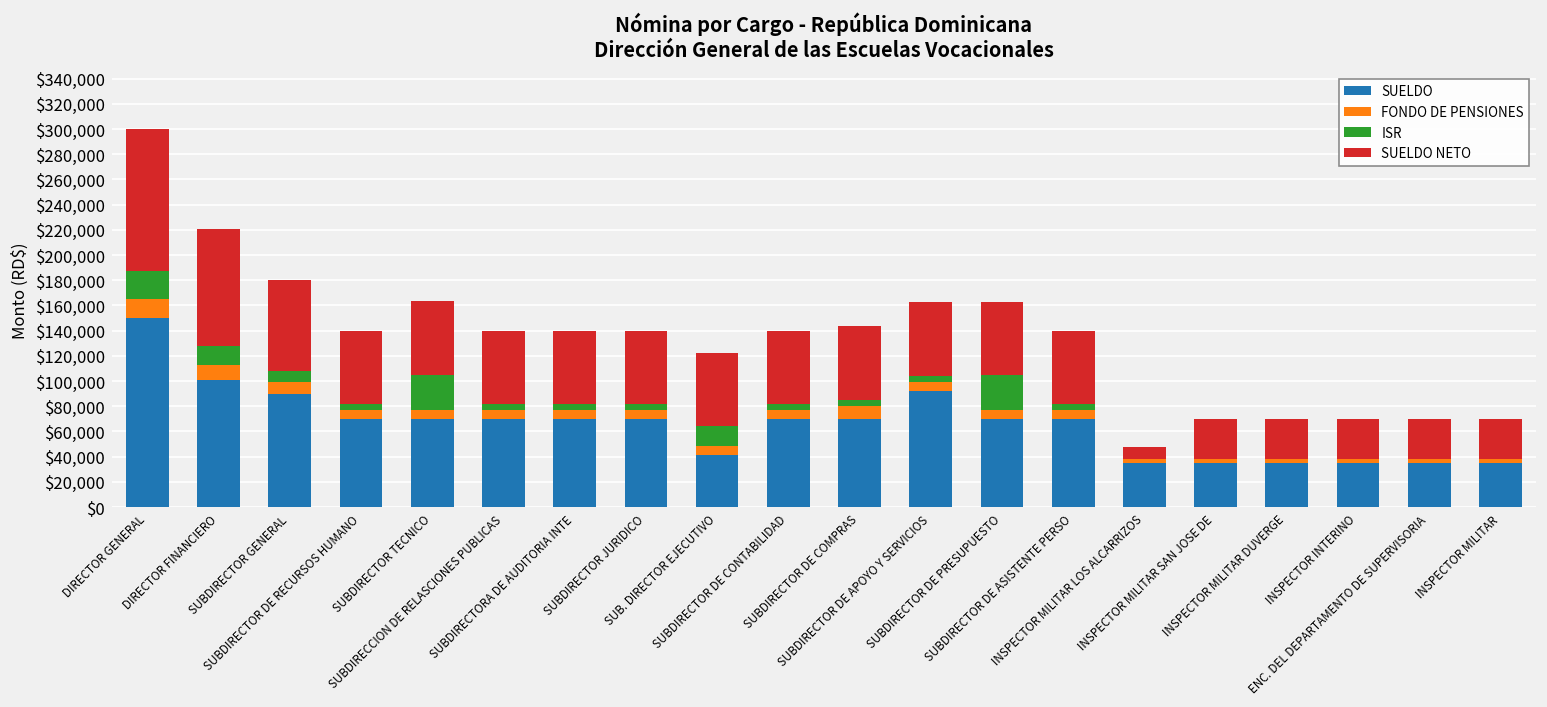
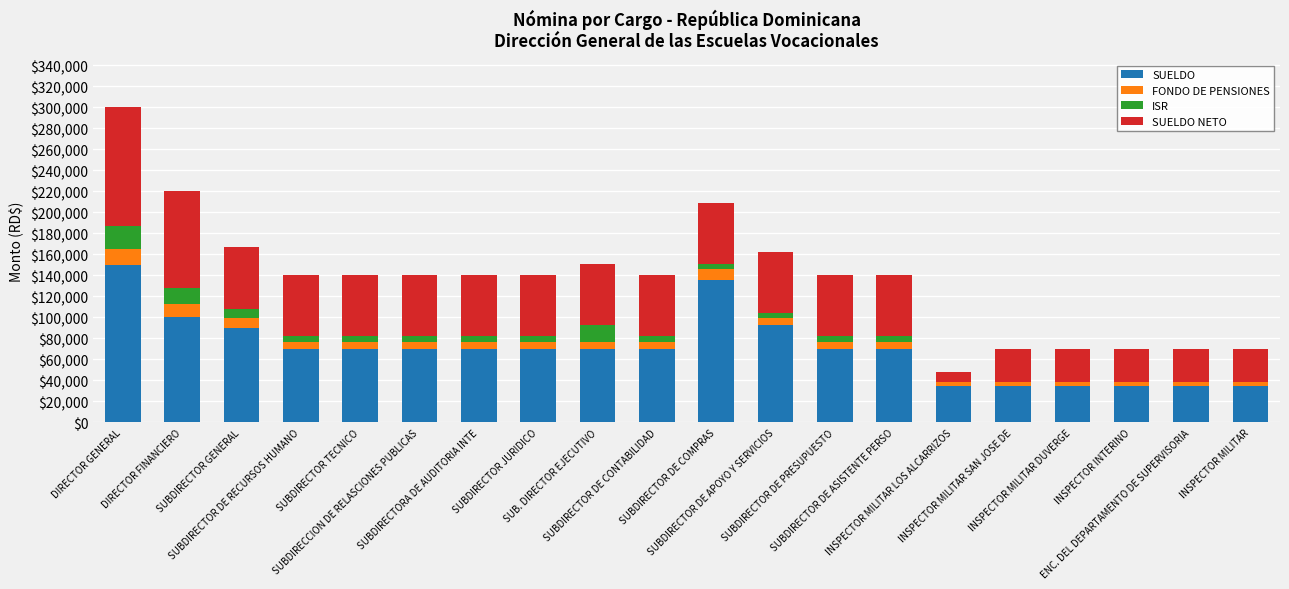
SUELDO NETO, SUBDIRECTOR GENERAL: $72,000 -> $59,000
ISR, SUBDIRECTOR TECNICO: $28,000 -> $5,000
SUELDO, SUB. DIRECTOR EJECUTIVO: $41,000 -> $70,000
SUELDO, SUBDIRECTOR DE COMPRAS: $70,000 -> $135,000
ISR, SUBDIRECTOR DE PRESUPUESTO: $28,000 -> $5,000
